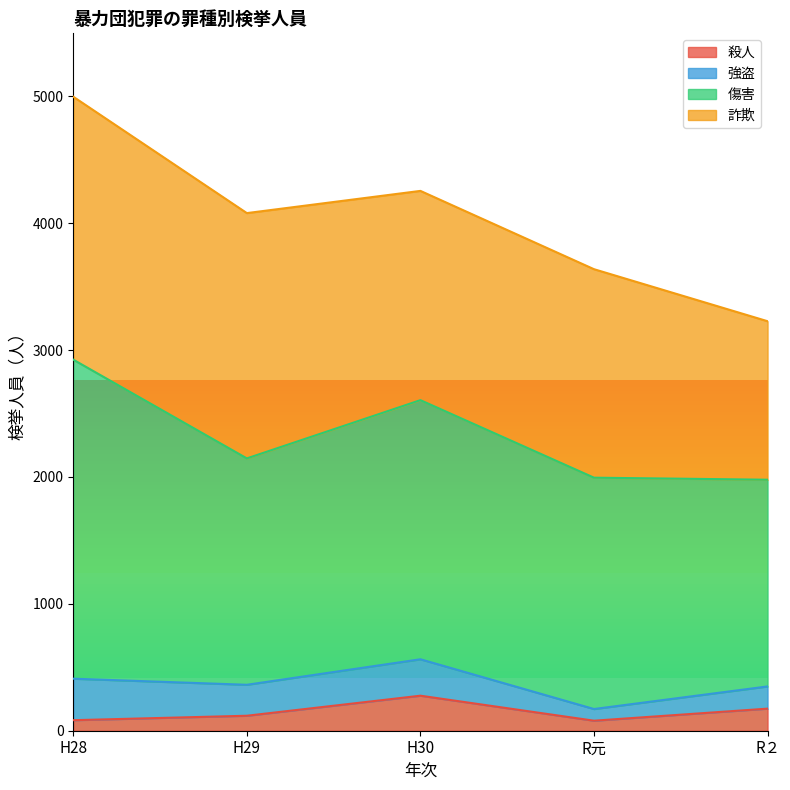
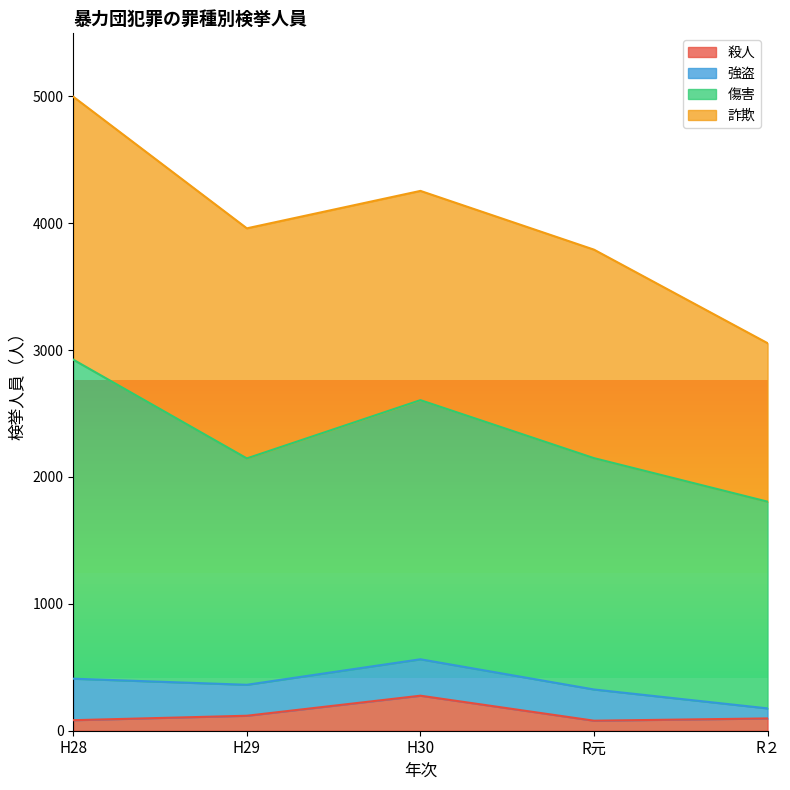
詐欺, H29: 1930 -> 1810
強盗, R元: 90 -> 250
殺人, R２: 170 -> 100
強盗, R２: 180 -> 80
